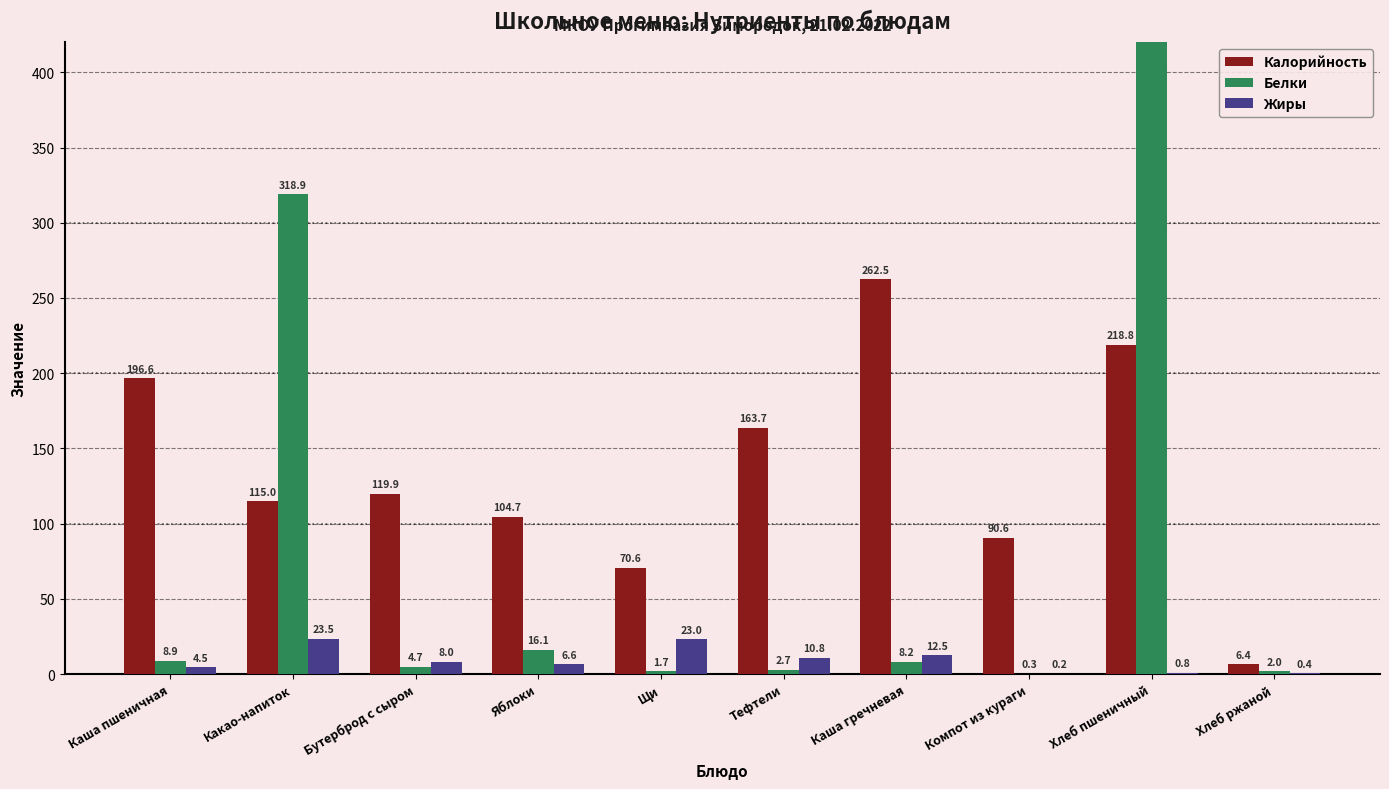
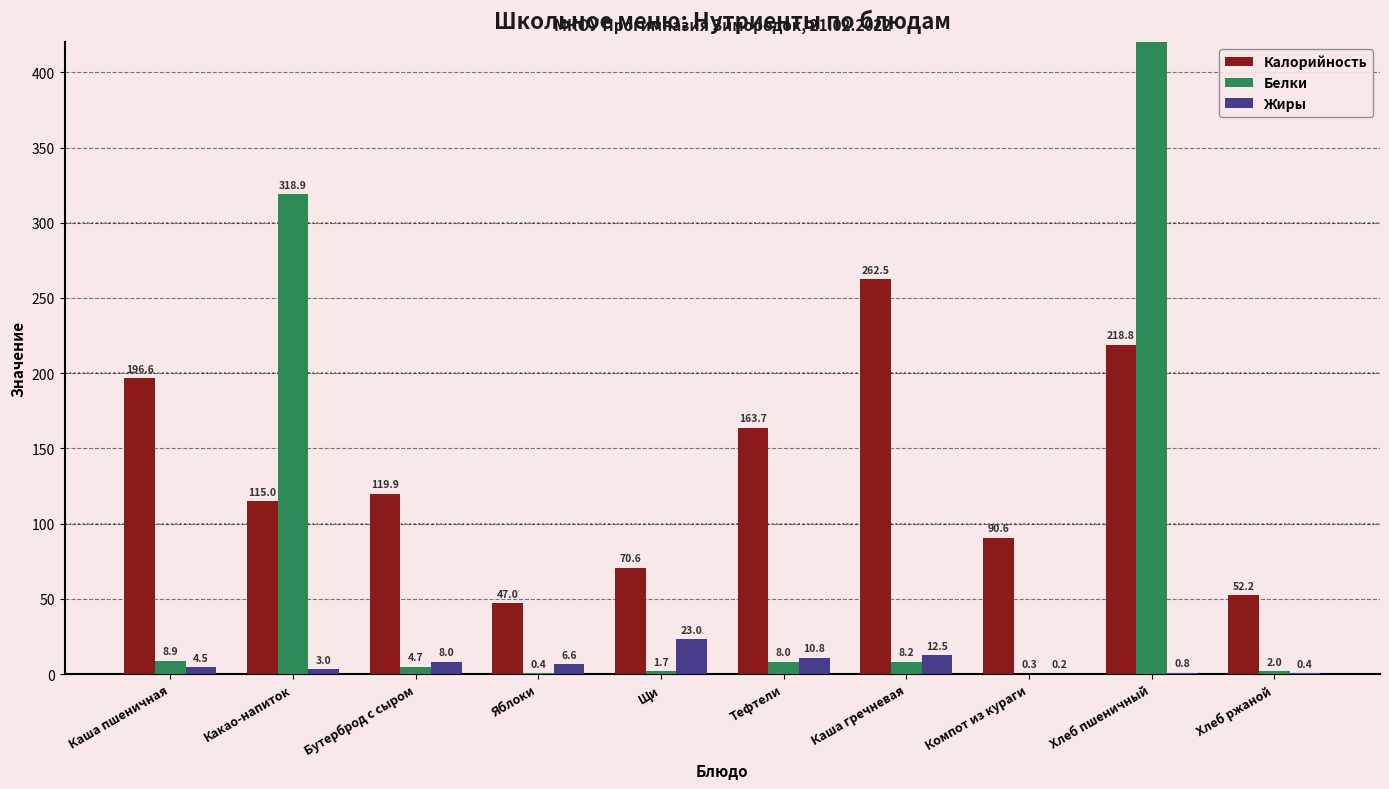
Жиры, Какао-напиток: 23.5 -> 3.0
Калорийность, Яблоки: 104.7 -> 47.0
Белки, Яблоки: 16.1 -> 0.4
Белки, Тефтели: 2.7 -> 8.0
Калорийность, Хлеб ржаной: 6.4 -> 52.2
